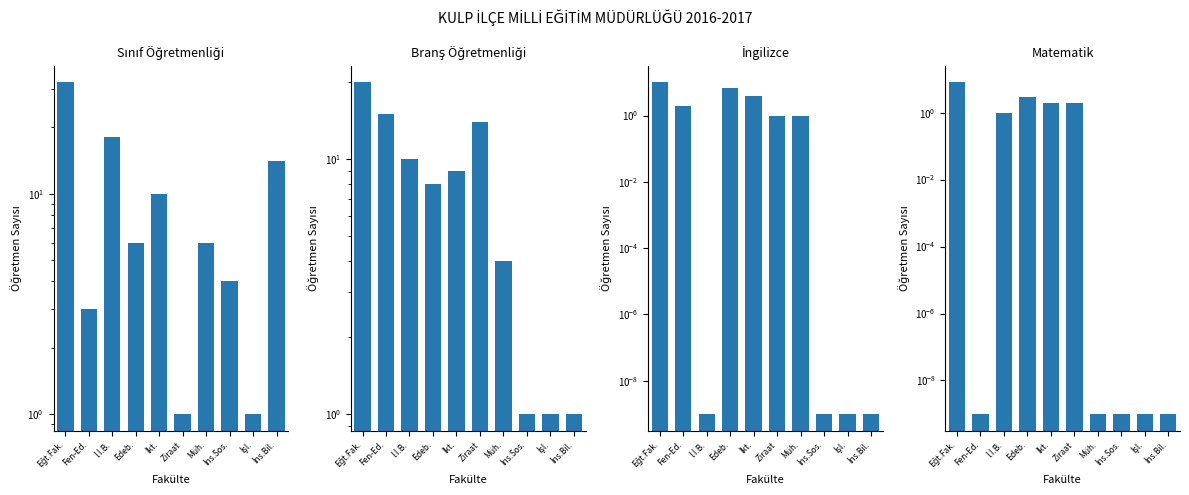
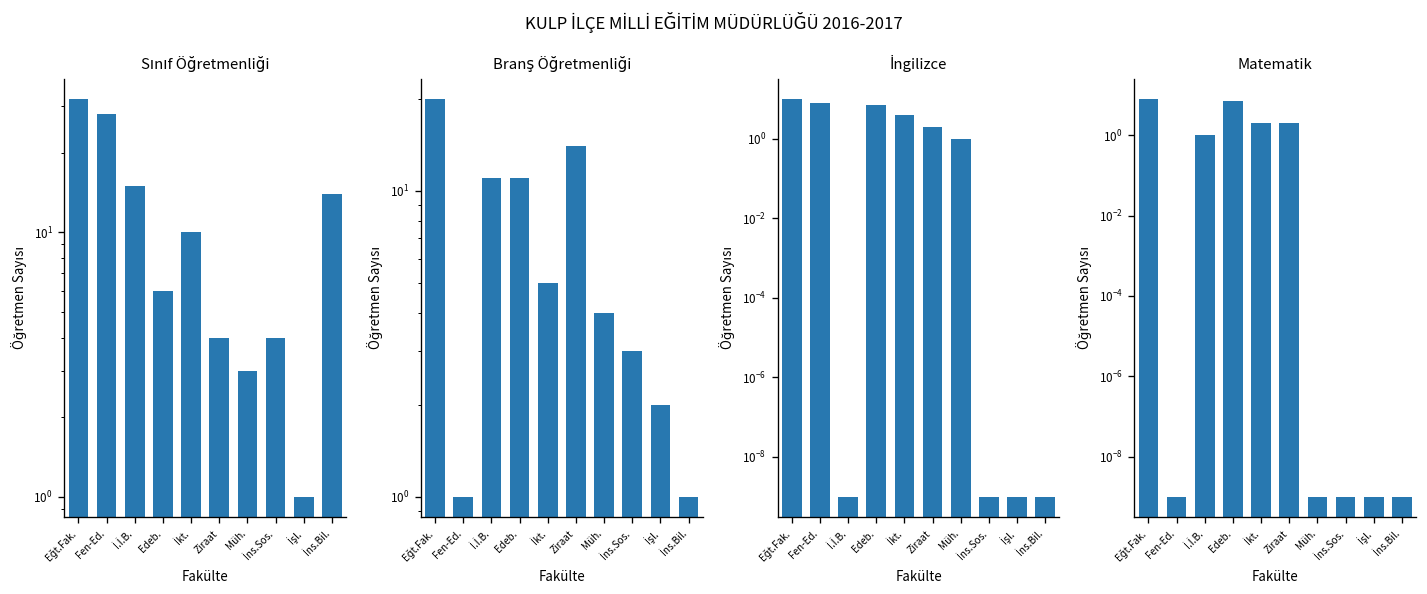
Sınıf Öğretmenliği, Fen-Ed.: 3 -> 28
Sınıf Öğretmenliği, İ.İ.B.: 18 -> 15
Sınıf Öğretmenliği, Ziraat: 1 -> 4
Sınıf Öğretmenliği, Müh.: 6 -> 3
Branş Öğretmenliği, Fen-Ed.: 15 -> 1
Branş Öğretmenliği, İ.İ.B.: 10 -> 11
Branş Öğretmenliği, Edeb.: 8 -> 11
Branş Öğretmenliği, İkt.: 9 -> 5
Branş Öğretmenliği, İns.Sos.: 1 -> 3
Branş Öğretmenliği, İşl.: 1 -> 2
İngilizce, Fen-Ed.: 2 -> 8
İngilizce, Ziraat: 1.0 -> 2
Matematik, Edeb.: 3 -> 7
